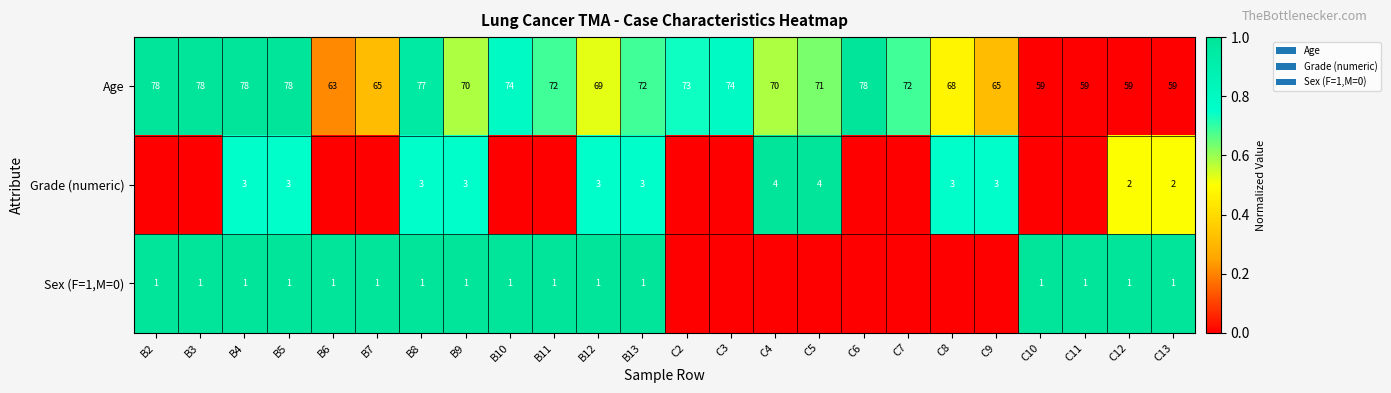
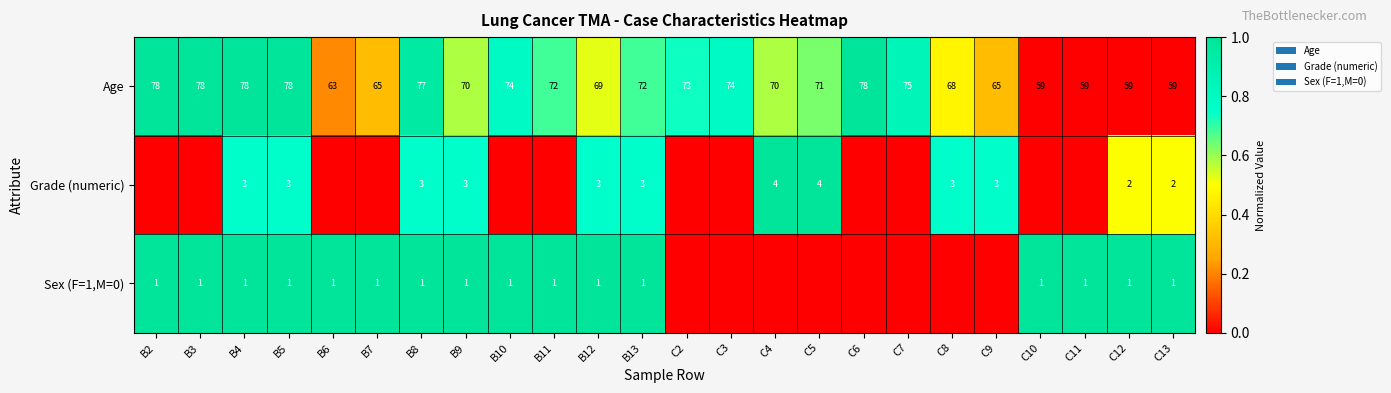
Age, C7: 72 -> 75
